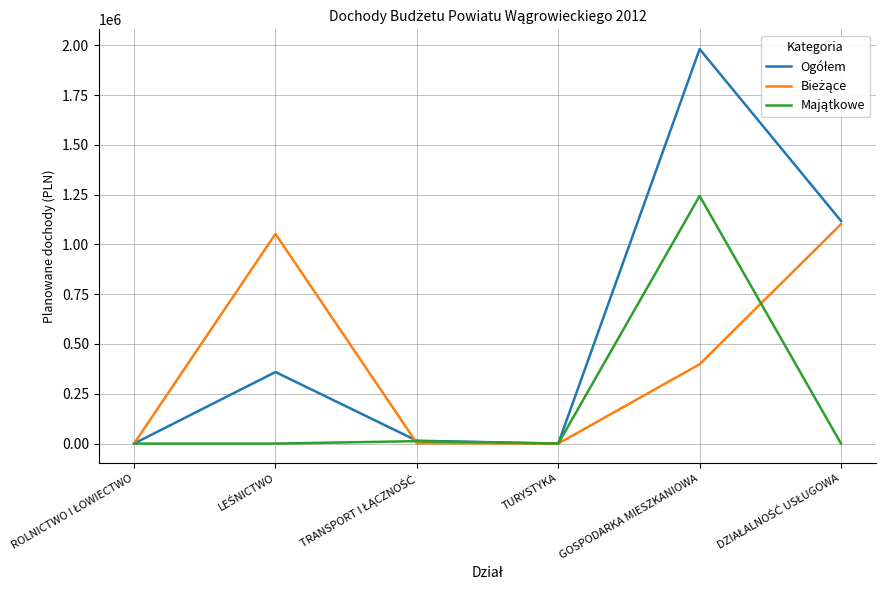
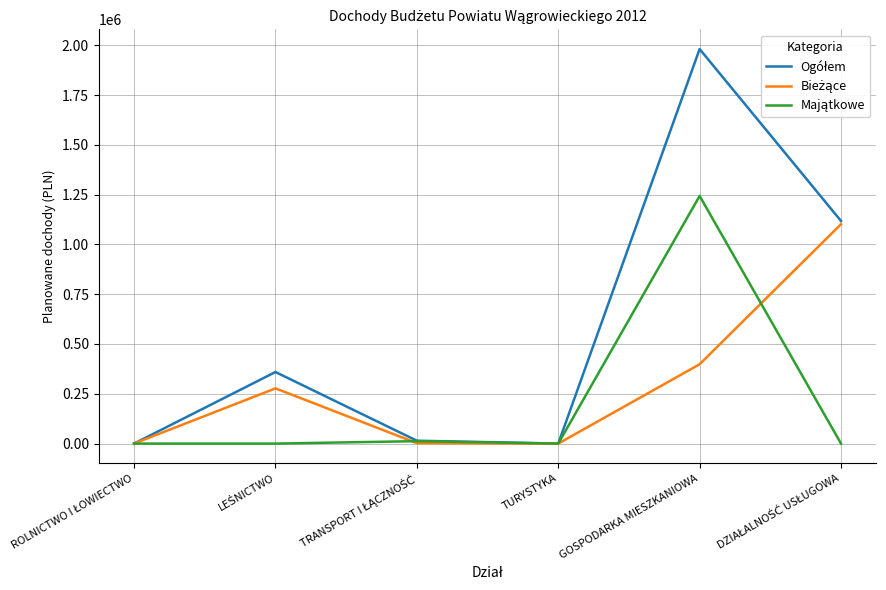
Bieżące, LEŚNICTWO: 1050000 -> 280000
